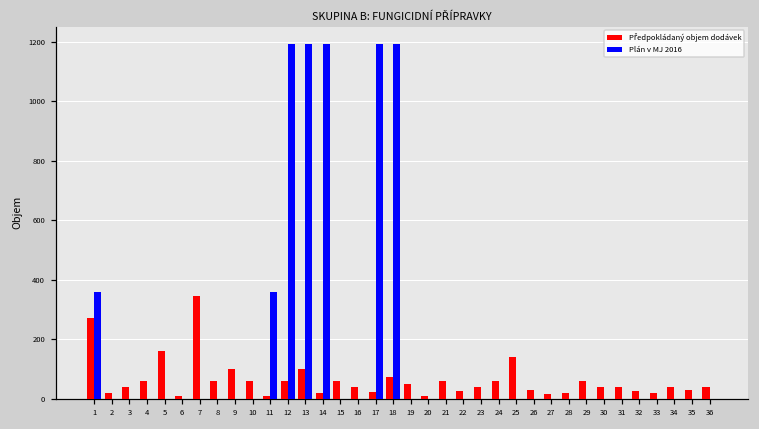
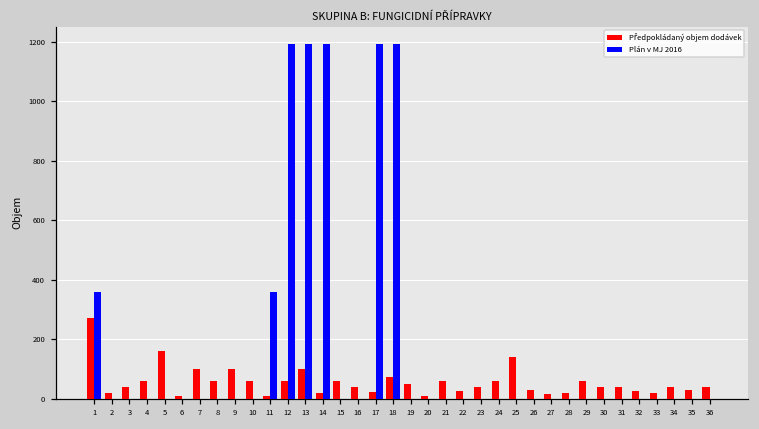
Předpokládaný objem dodávek, 7: 350 -> 100
